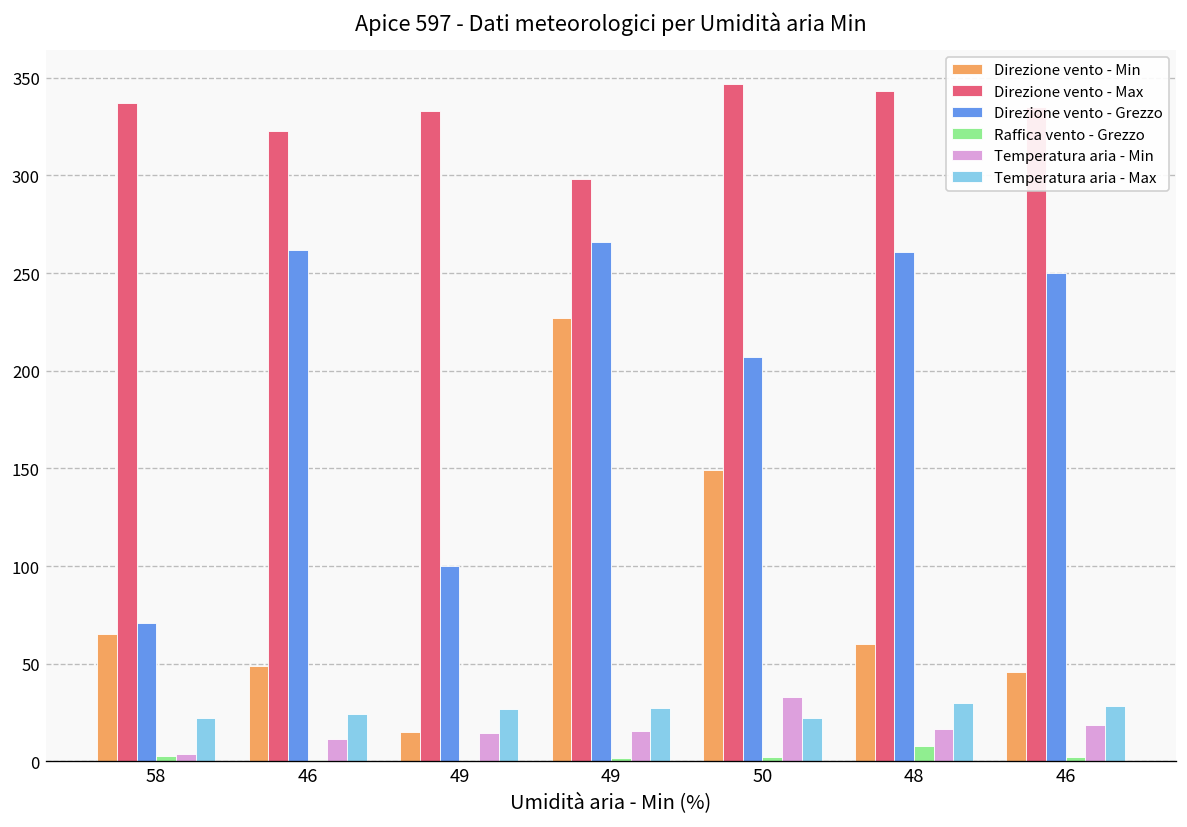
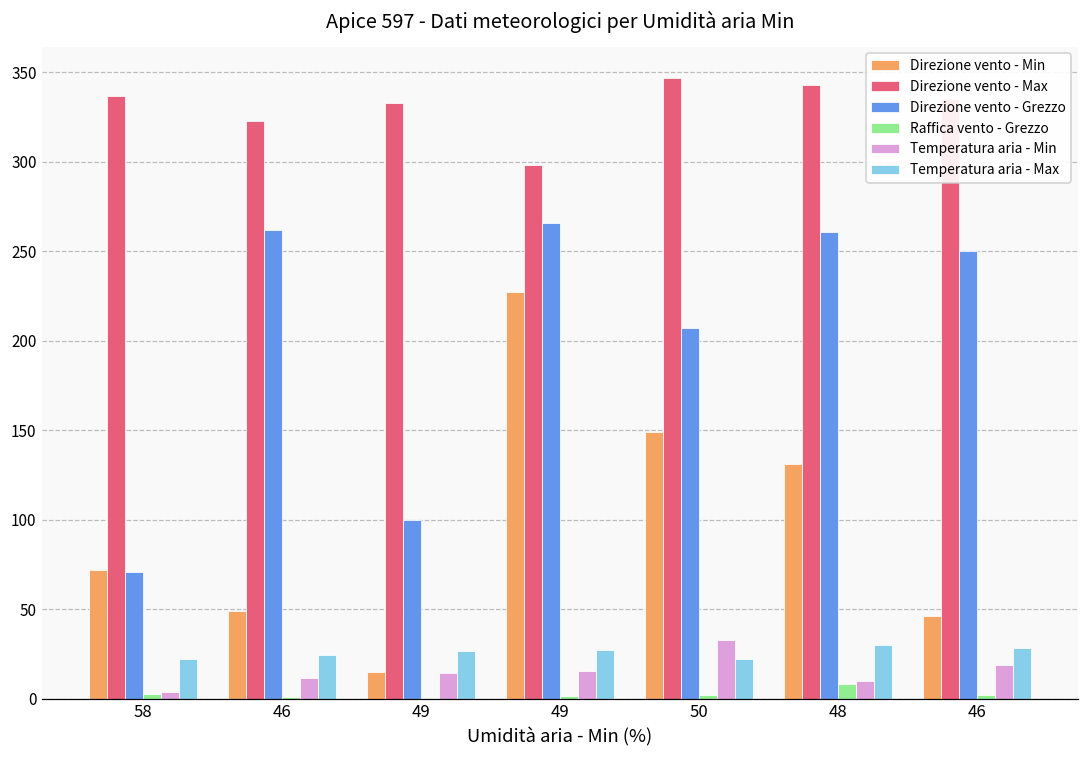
Direzione vento - Min, 58: 65 -> 72
Direzione vento - Min, 48: 60 -> 131
Temperatura aria - Min, 48: 17 -> 10
